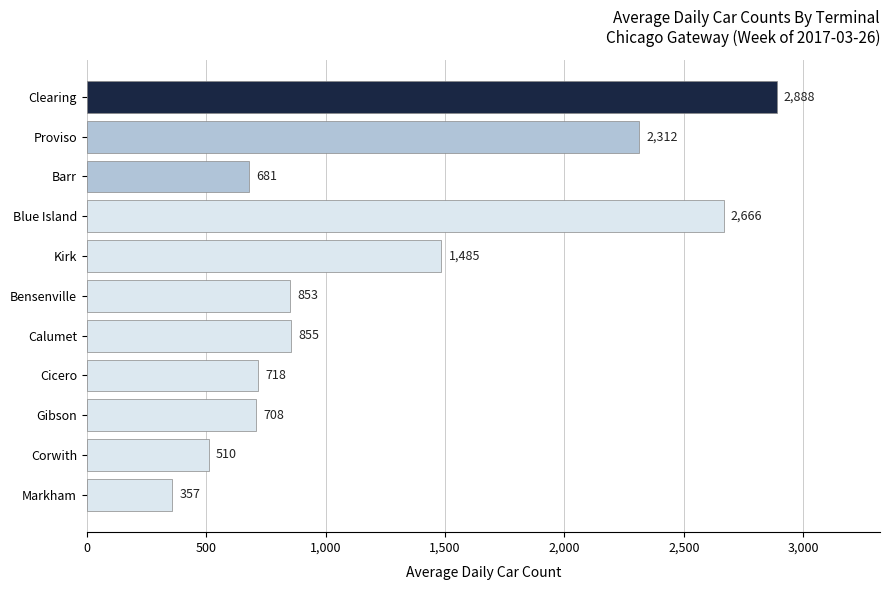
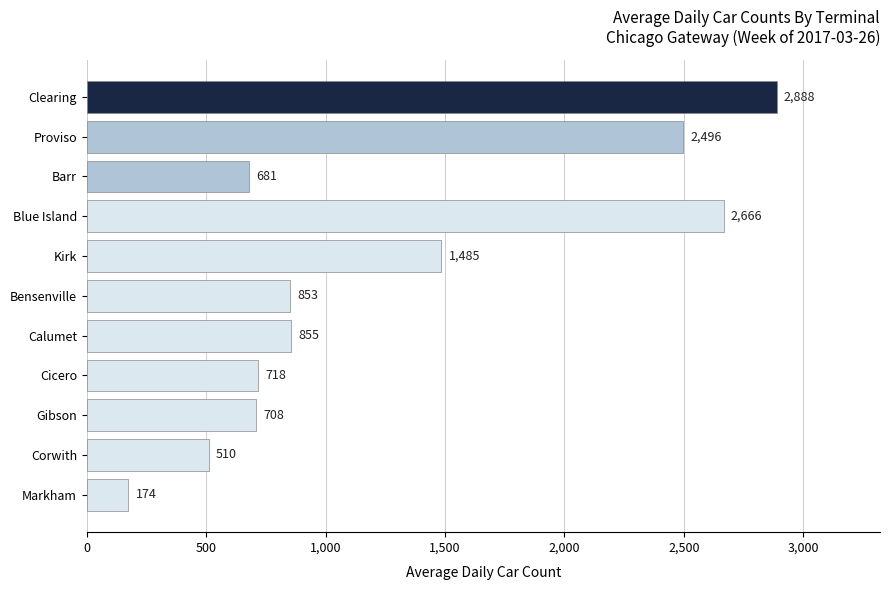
Proviso: 2,312 -> 2,496
Markham: 357 -> 174
